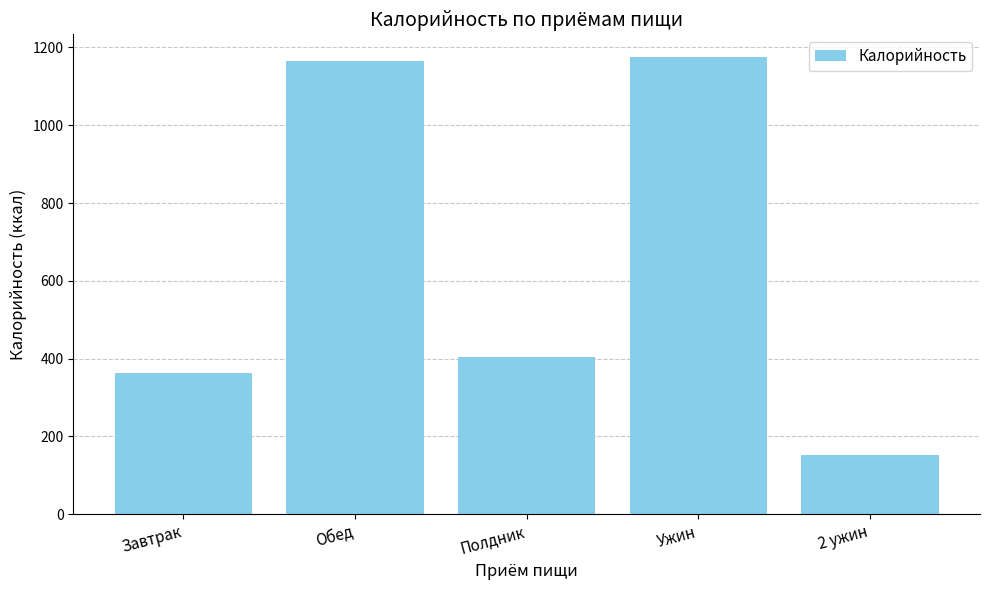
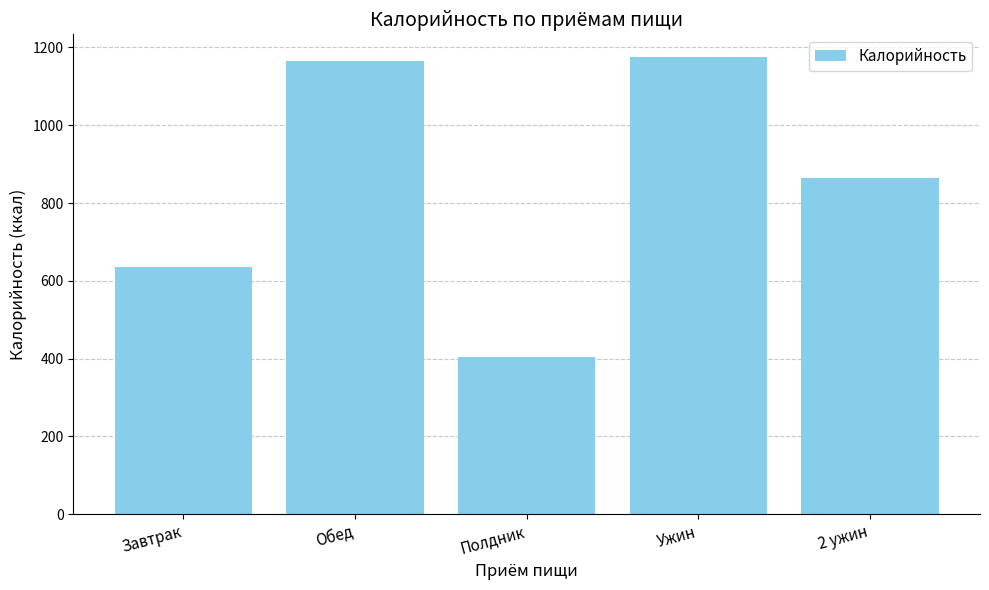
Завтрак: 360 -> 640
2 ужин: 150 -> 860
